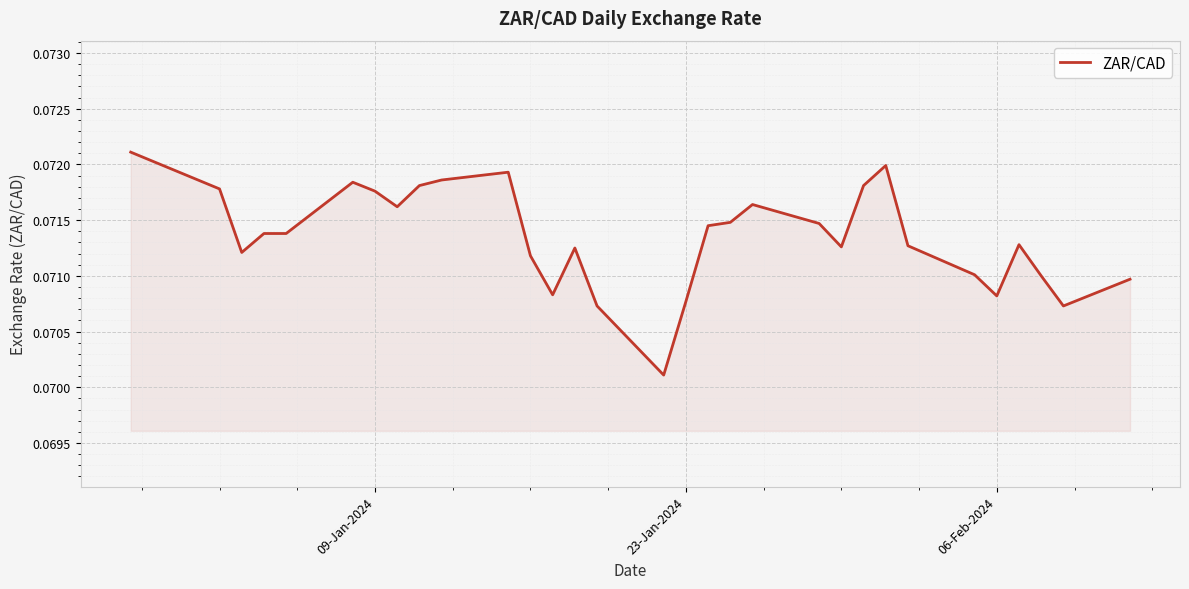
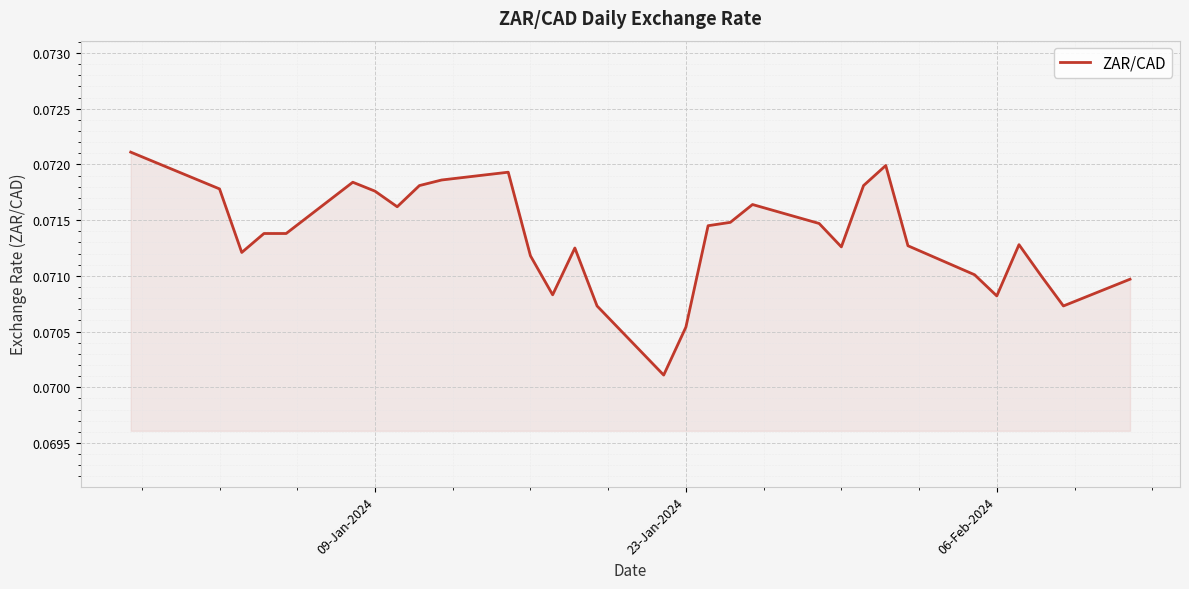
23-Jan-2024: 0.07077 -> 0.07054
